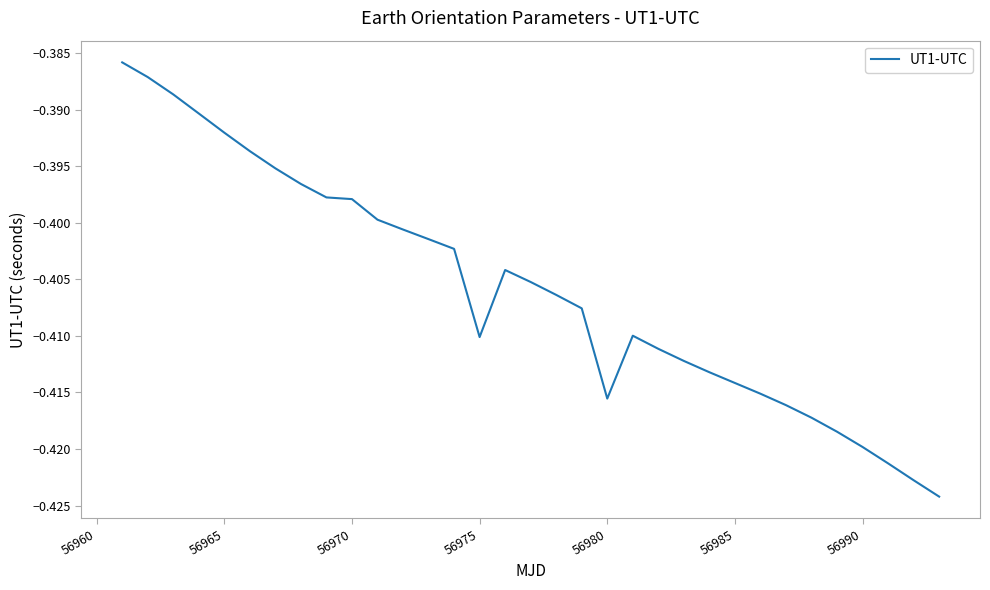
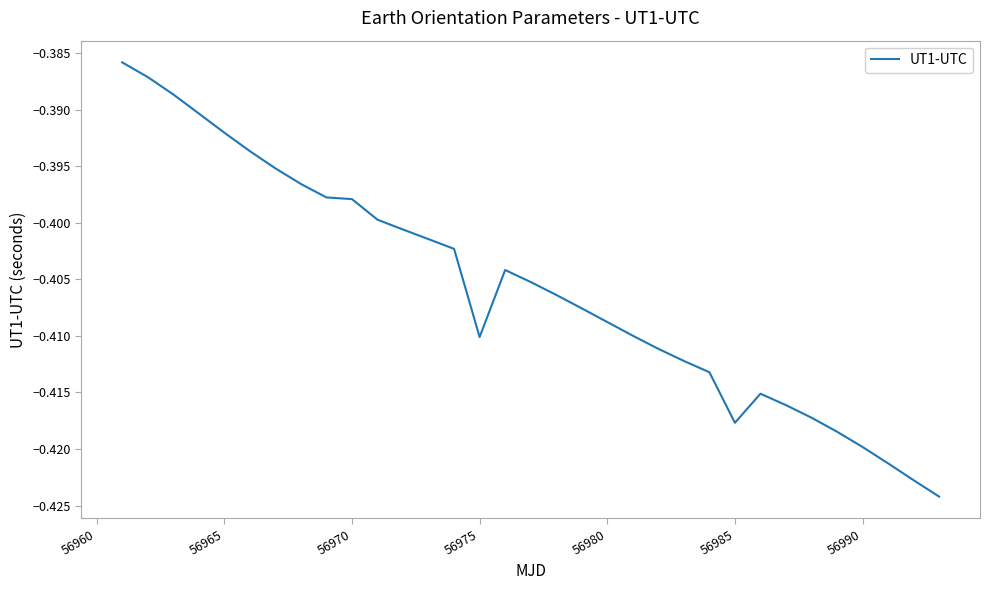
56980: -0.4155 -> -0.4088
56985: -0.4142 -> -0.4177
